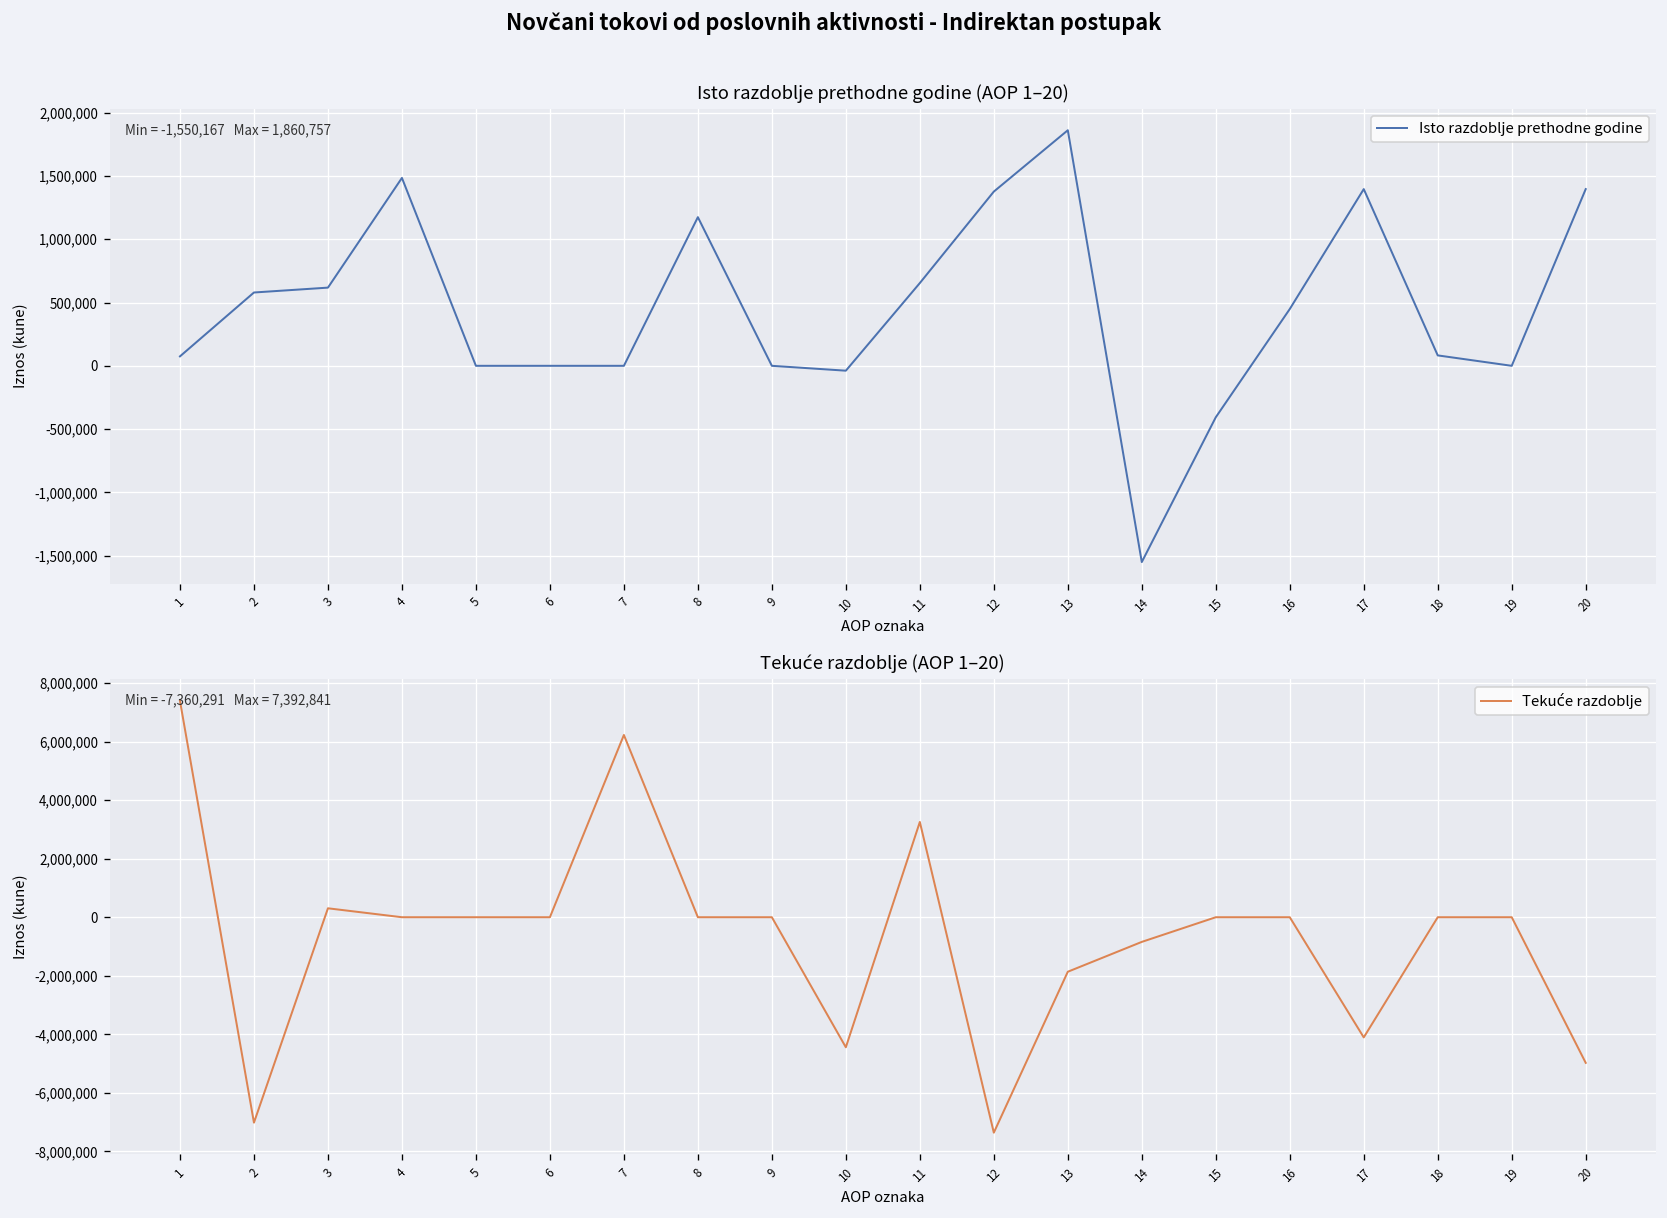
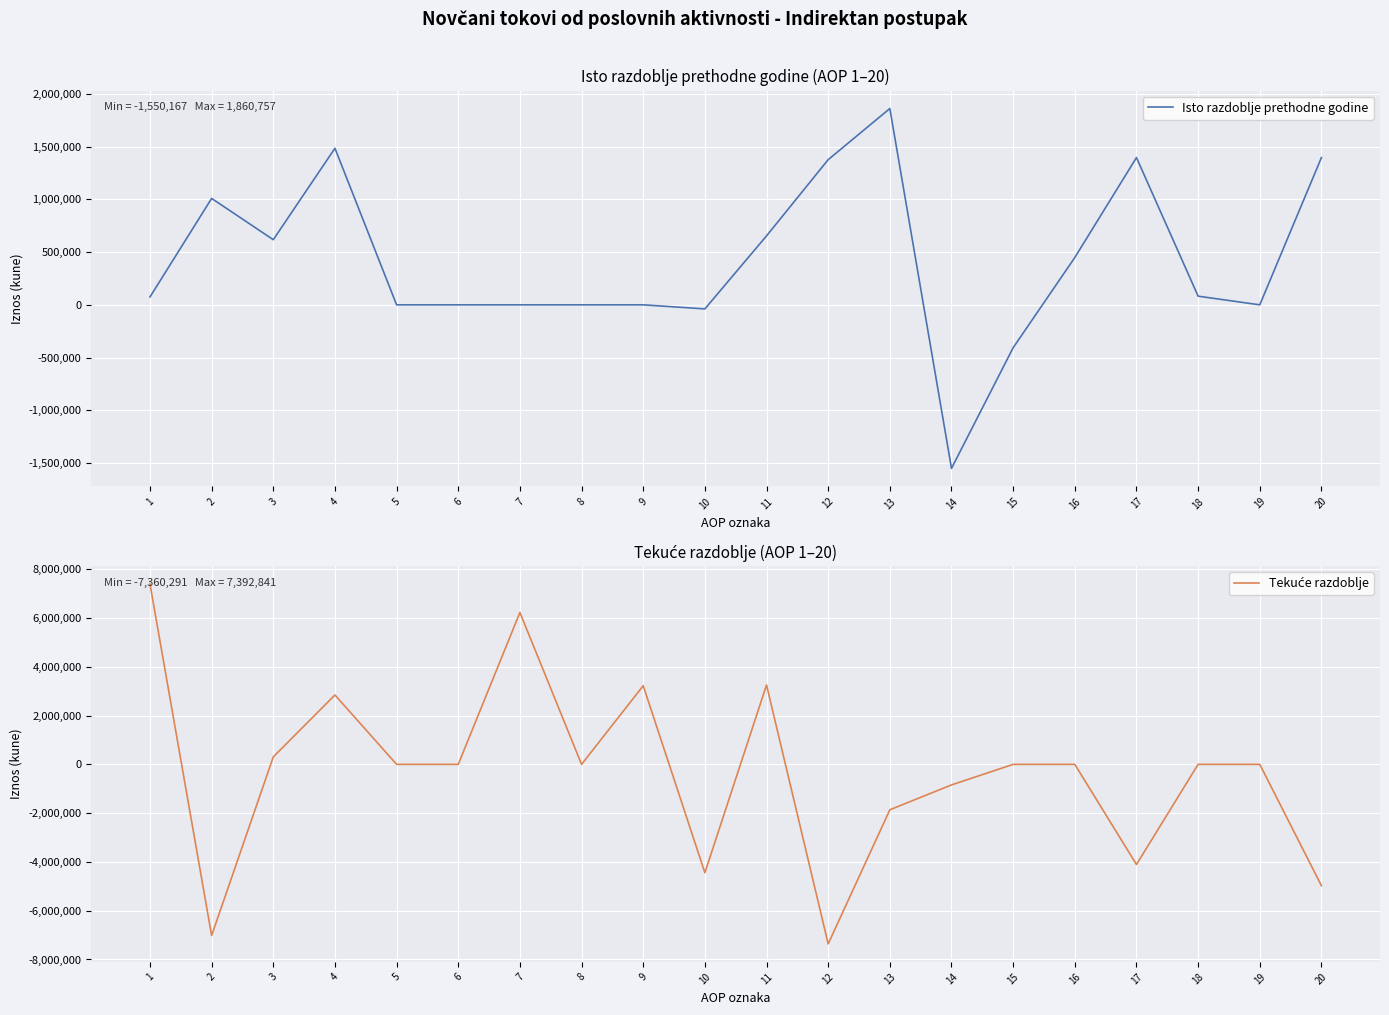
Isto razdoblje prethodne godine (AOP 1–20), 2: 580,000 -> 1,010,000
Isto razdoblje prethodne godine (AOP 1–20), 8: 1,170,000 -> 0
Tekuće razdoblje (AOP 1–20), 4: 0 -> 2,800,000
Tekuće razdoblje (AOP 1–20), 9: 0 -> 3,200,000
